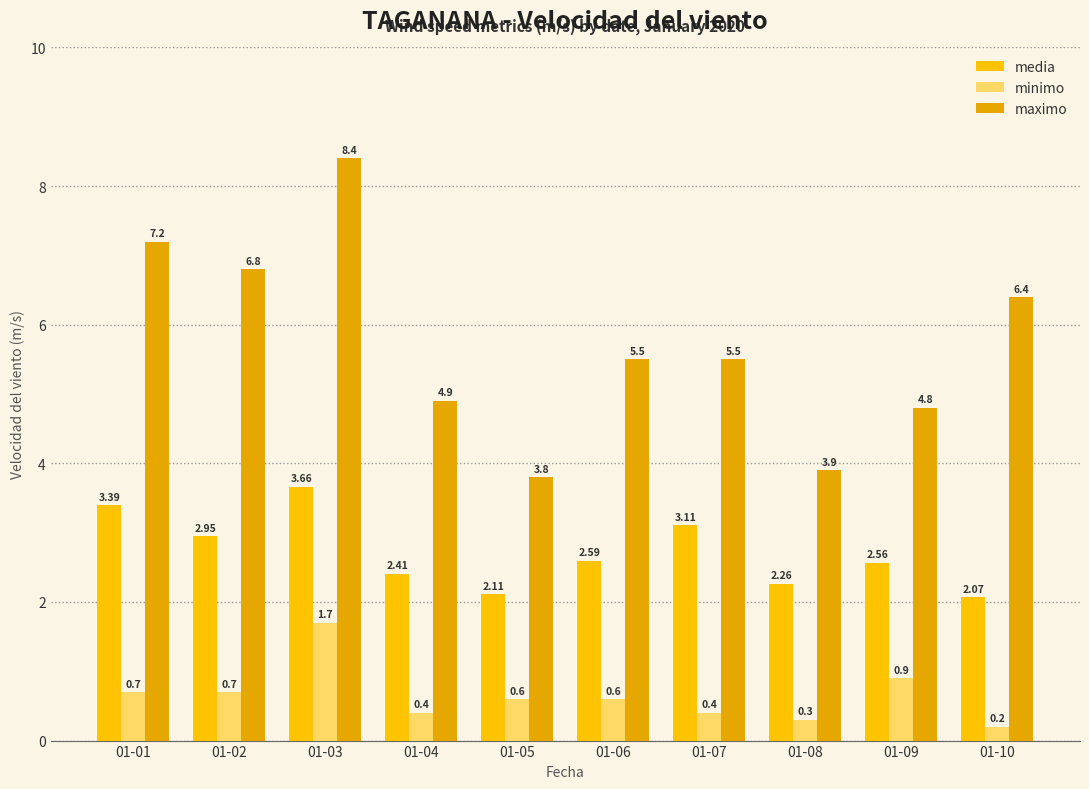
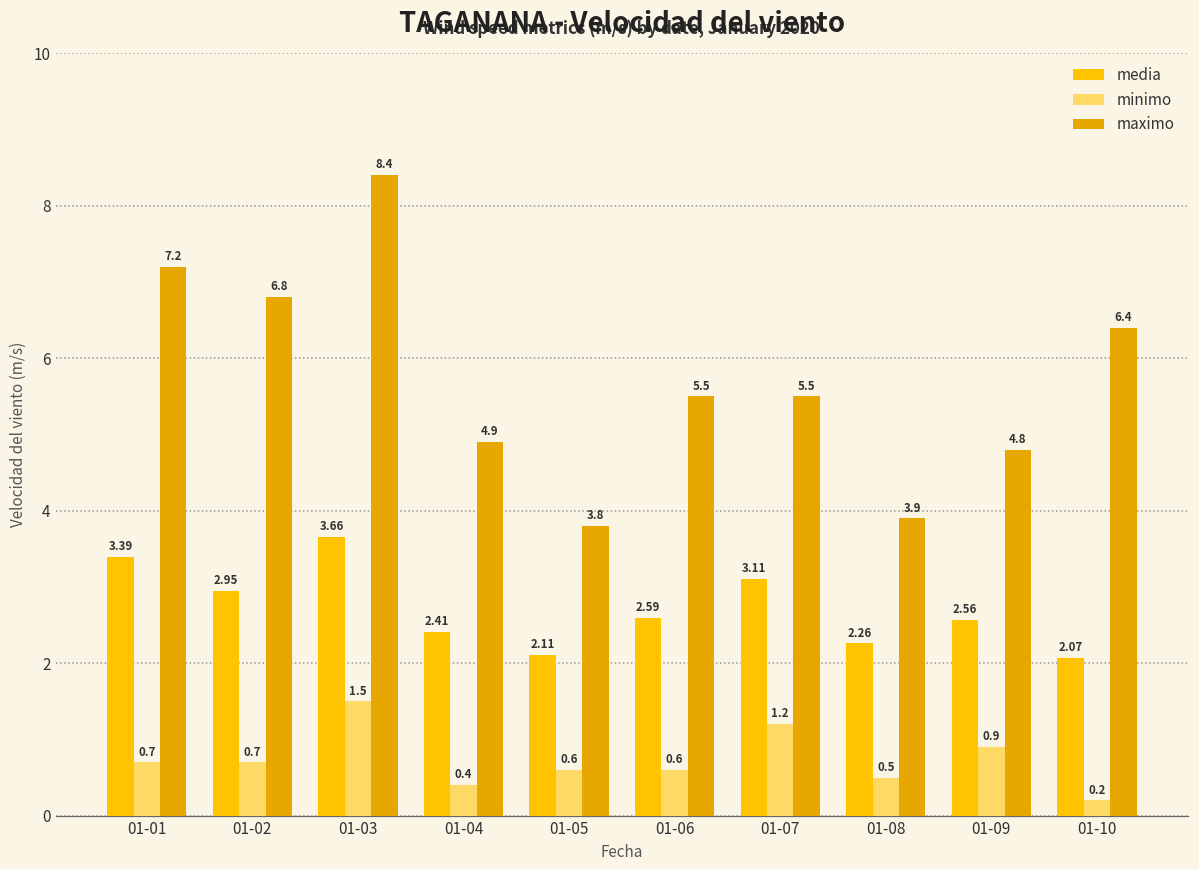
minimo, 01-03: 1.7 -> 1.5
minimo, 01-07: 0.4 -> 1.2
minimo, 01-08: 0.3 -> 0.5
